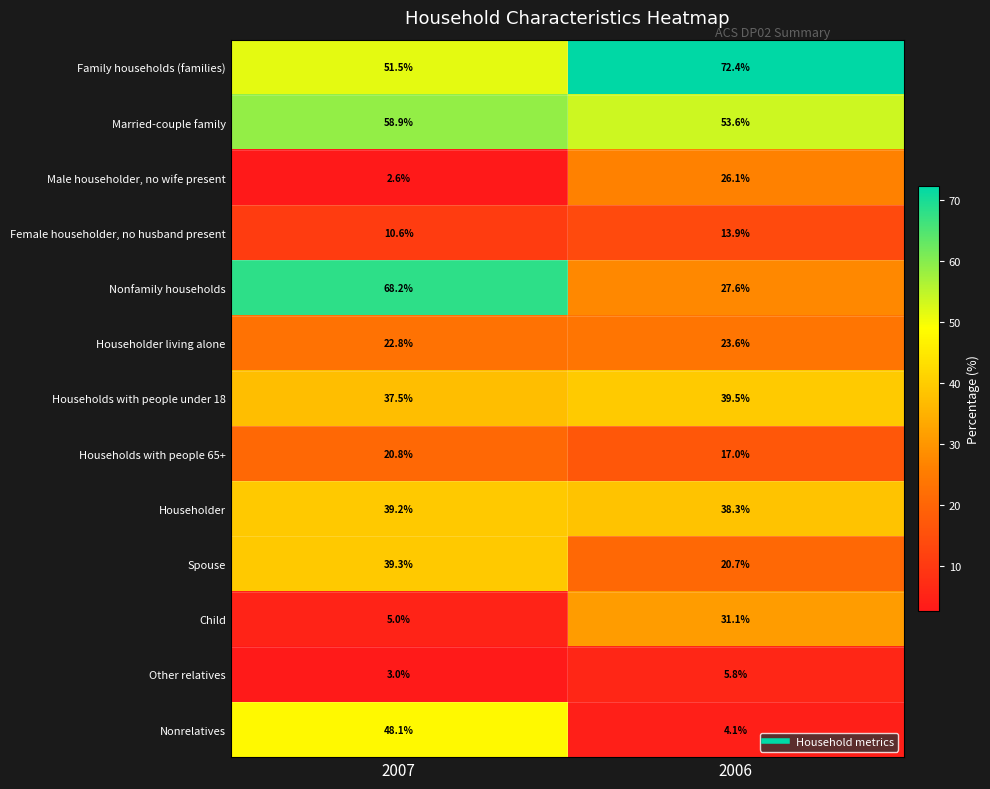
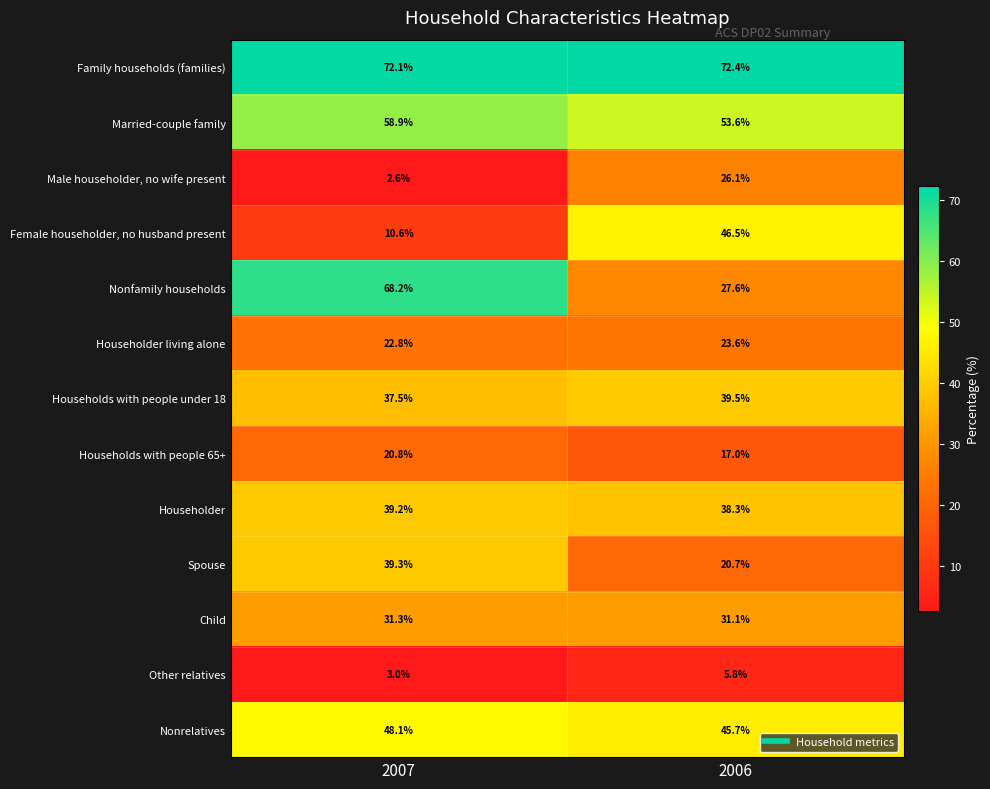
Family households (families), 2007: 51.5% -> 72.1%
Female householder, no husband present, 2006: 13.9% -> 46.5%
Child, 2007: 5.0% -> 31.3%
Nonrelatives, 2006: 4.1% -> 45.7%
